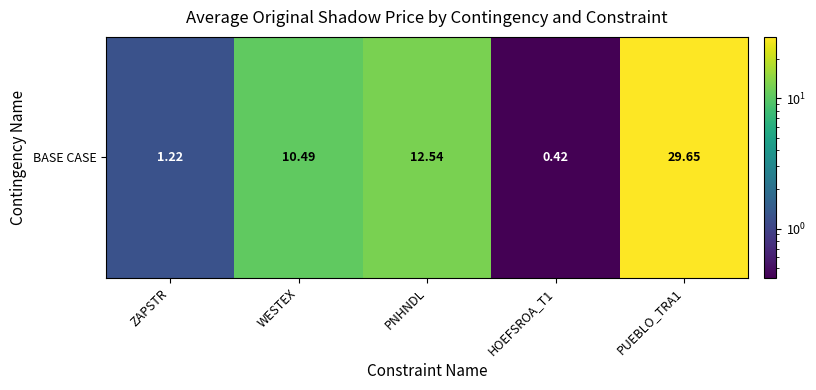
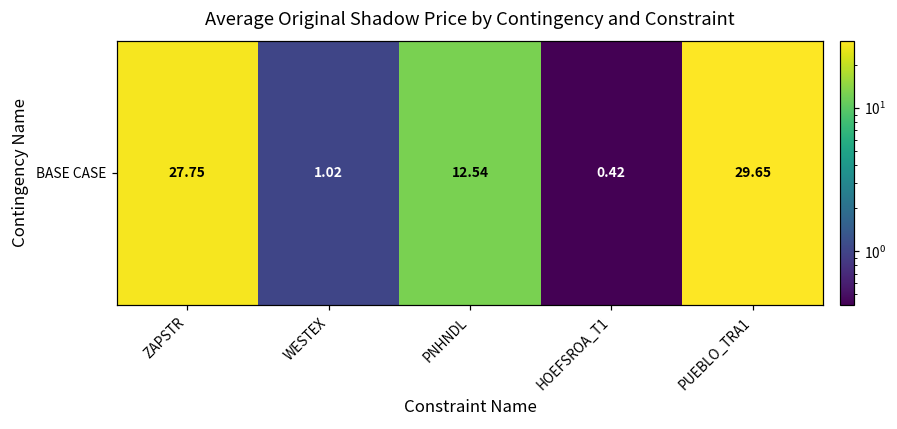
BASE CASE, ZAPSTR: 1.22 -> 27.75
BASE CASE, WESTEX: 10.49 -> 1.02
